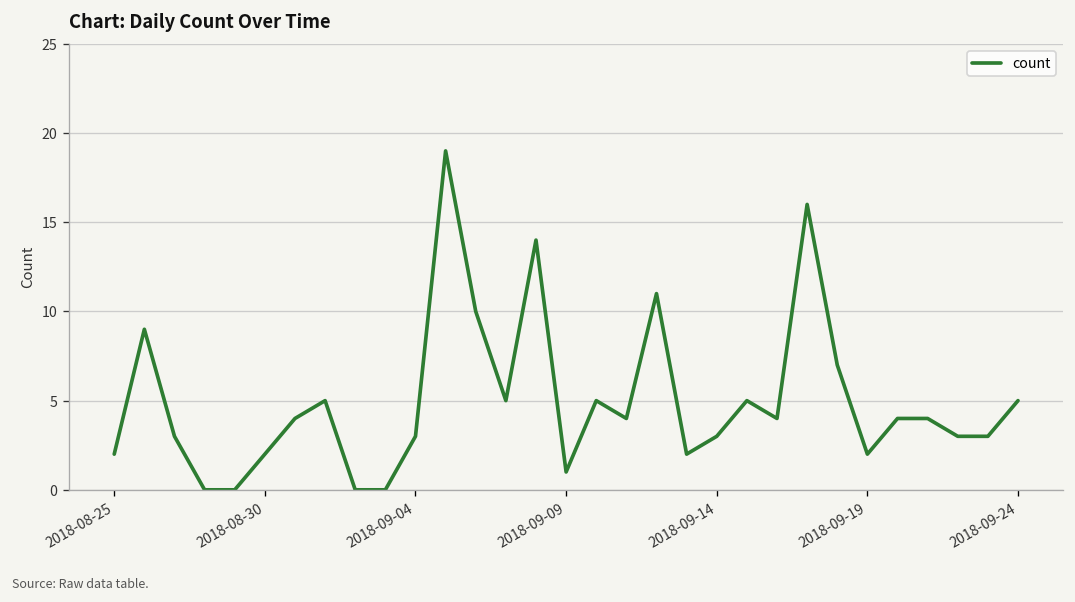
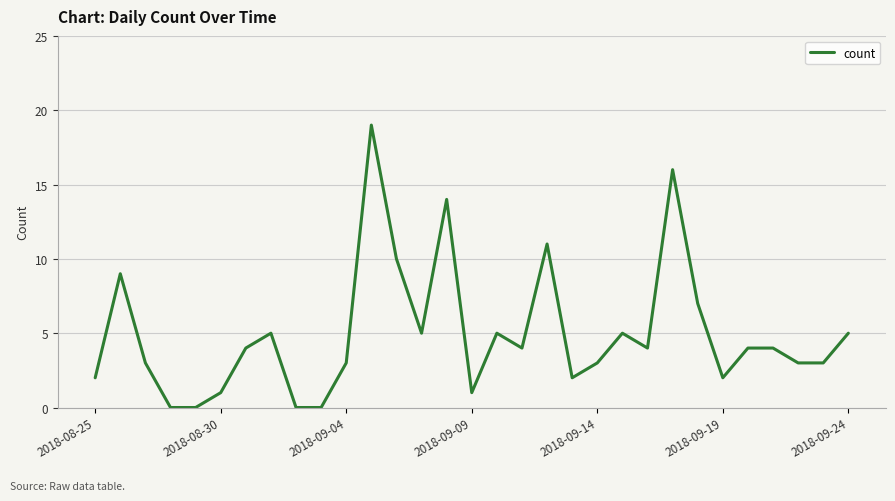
2018-08-30: 2 -> 1
